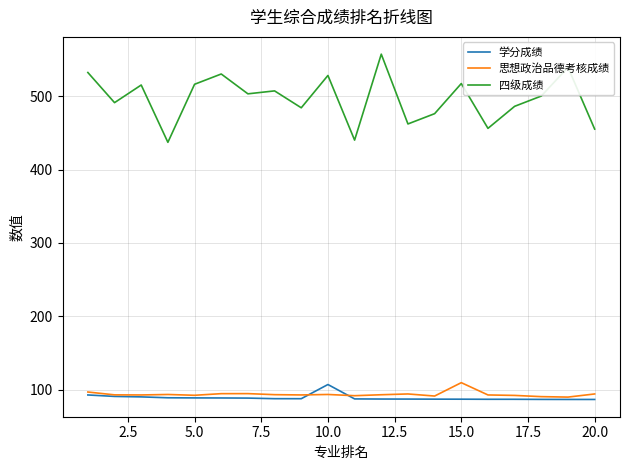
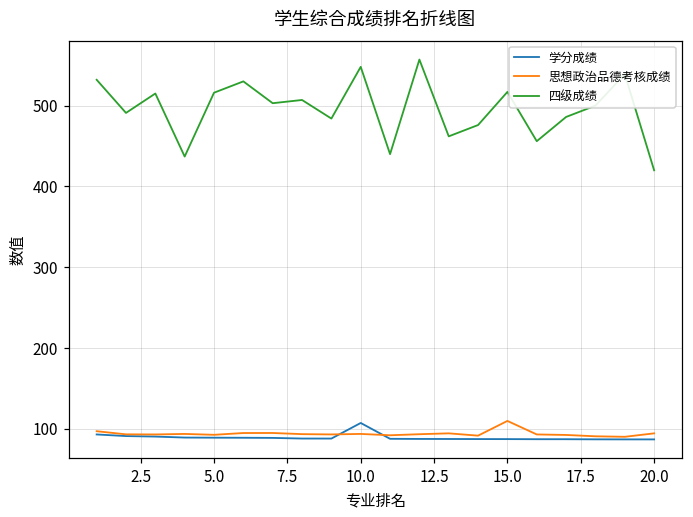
四级成绩, 10.0: 530 -> 550
四级成绩, 20.0: 460 -> 420
